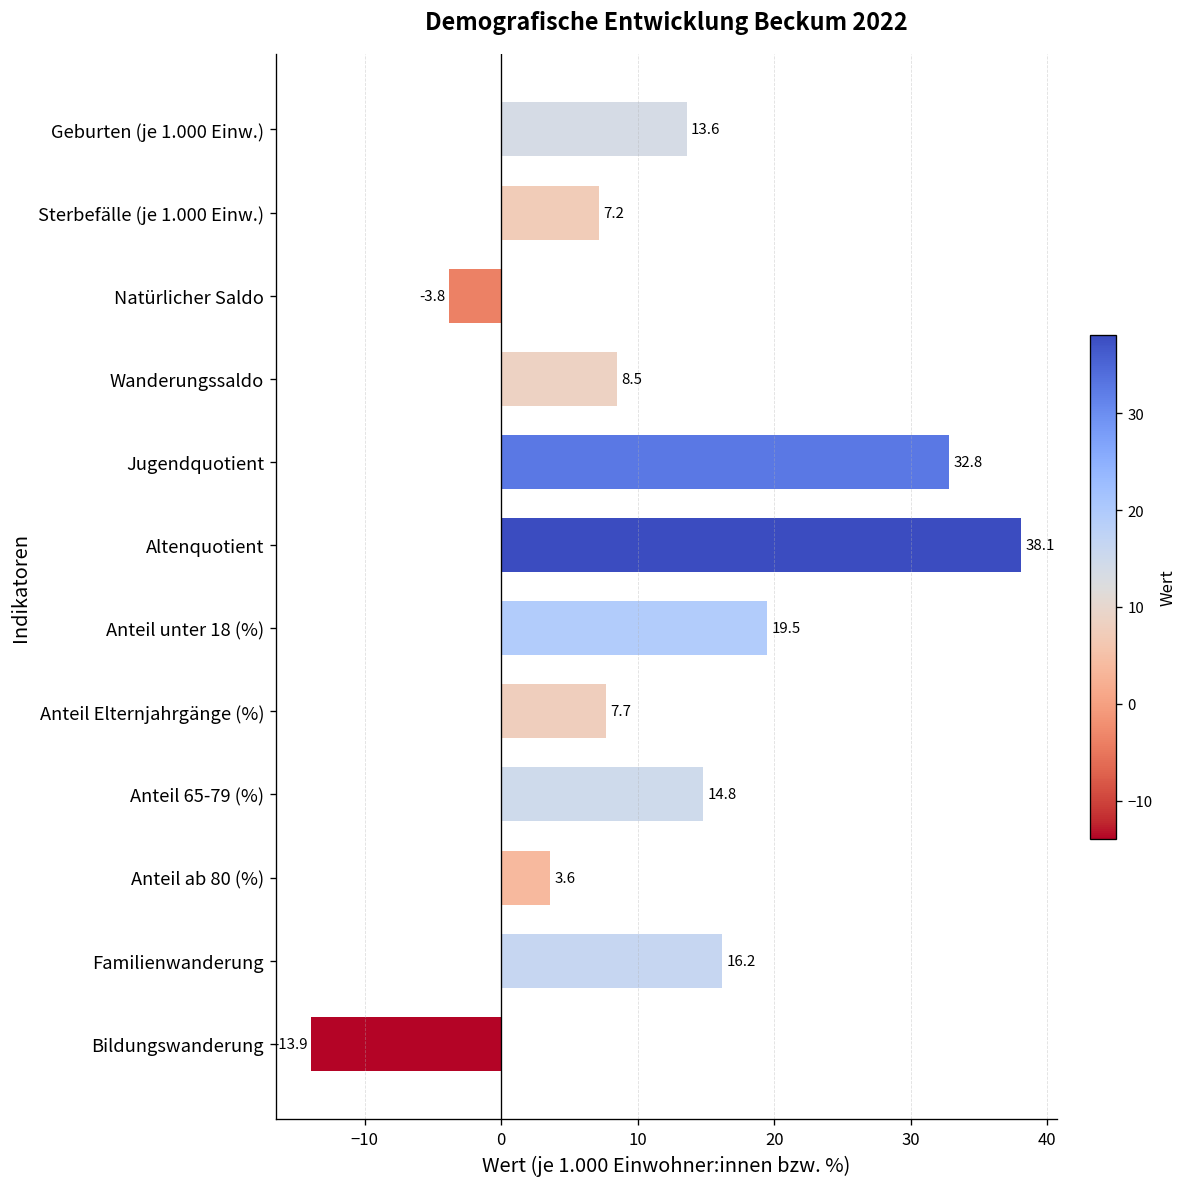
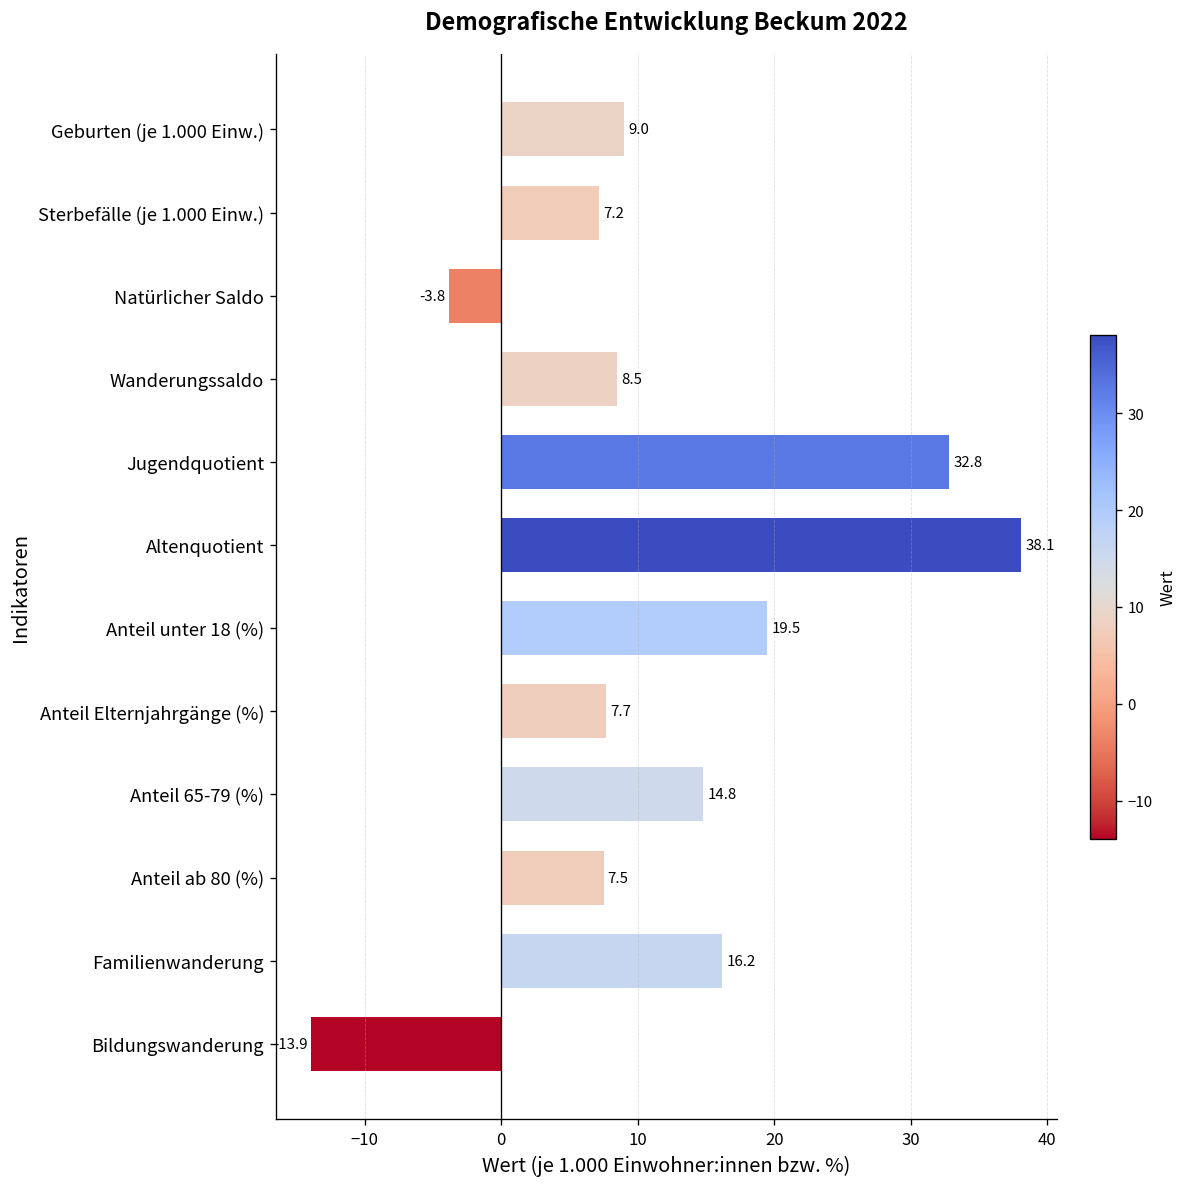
Geburten (je 1.000 Einw.): 13.6 -> 9.0
Anteil ab 80 (%): 3.6 -> 7.5
